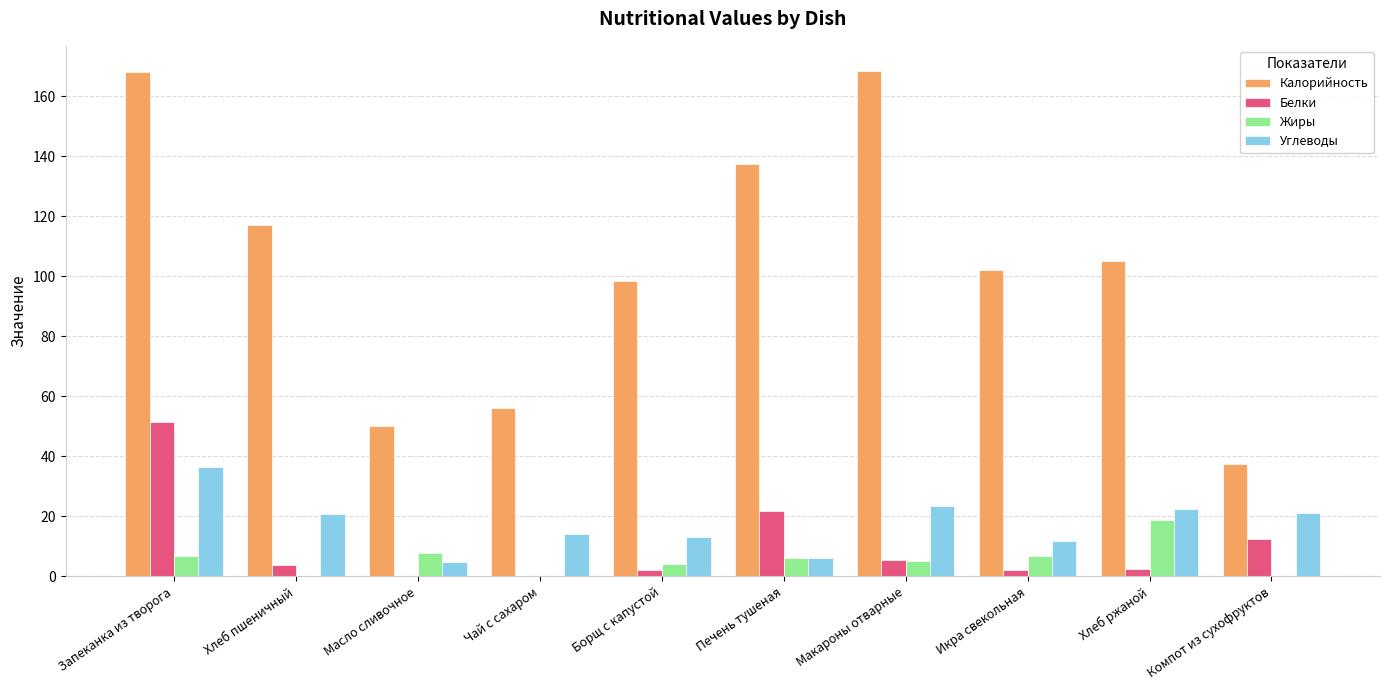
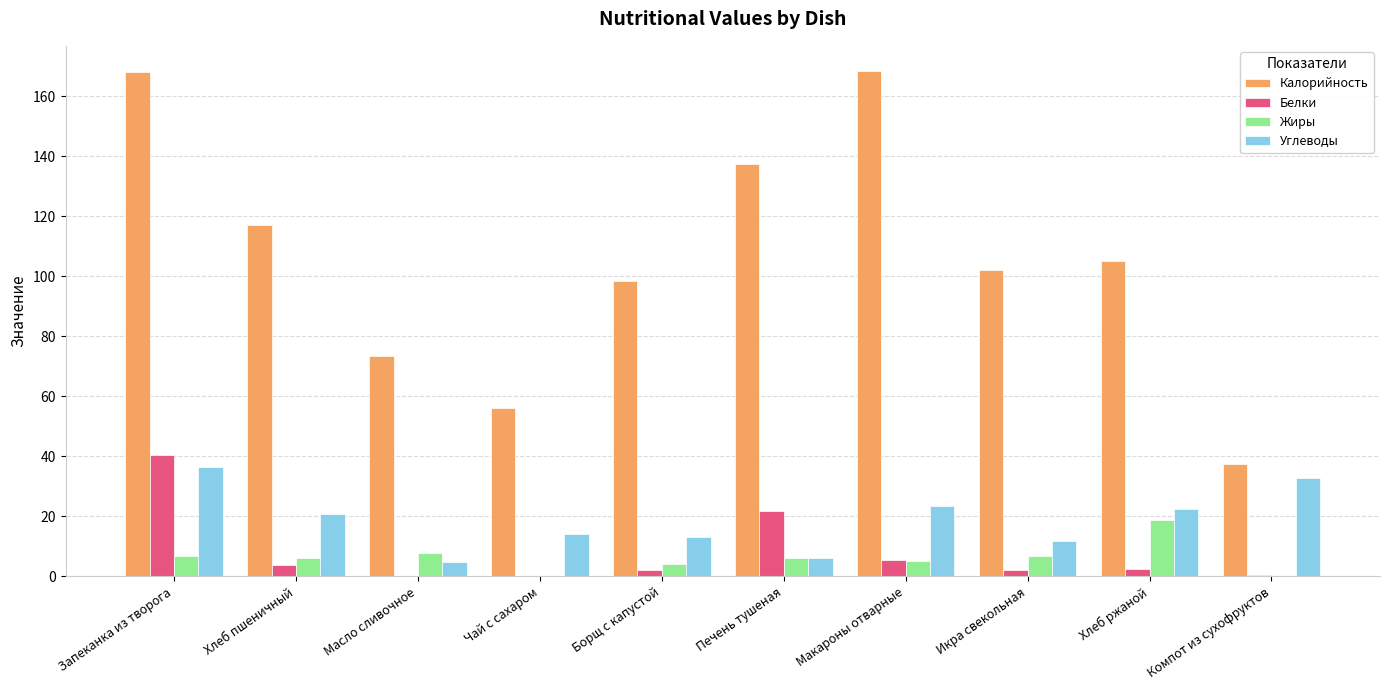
Белки, Запеканка из творога: 51 -> 40
Жиры, Хлеб пшеничный: 0 -> 6
Калорийность, Масло сливочное: 50 -> 73
Белки, Компот из сухофруктов: 13 -> 0
Углеводы, Компот из сухофруктов: 21 -> 33
